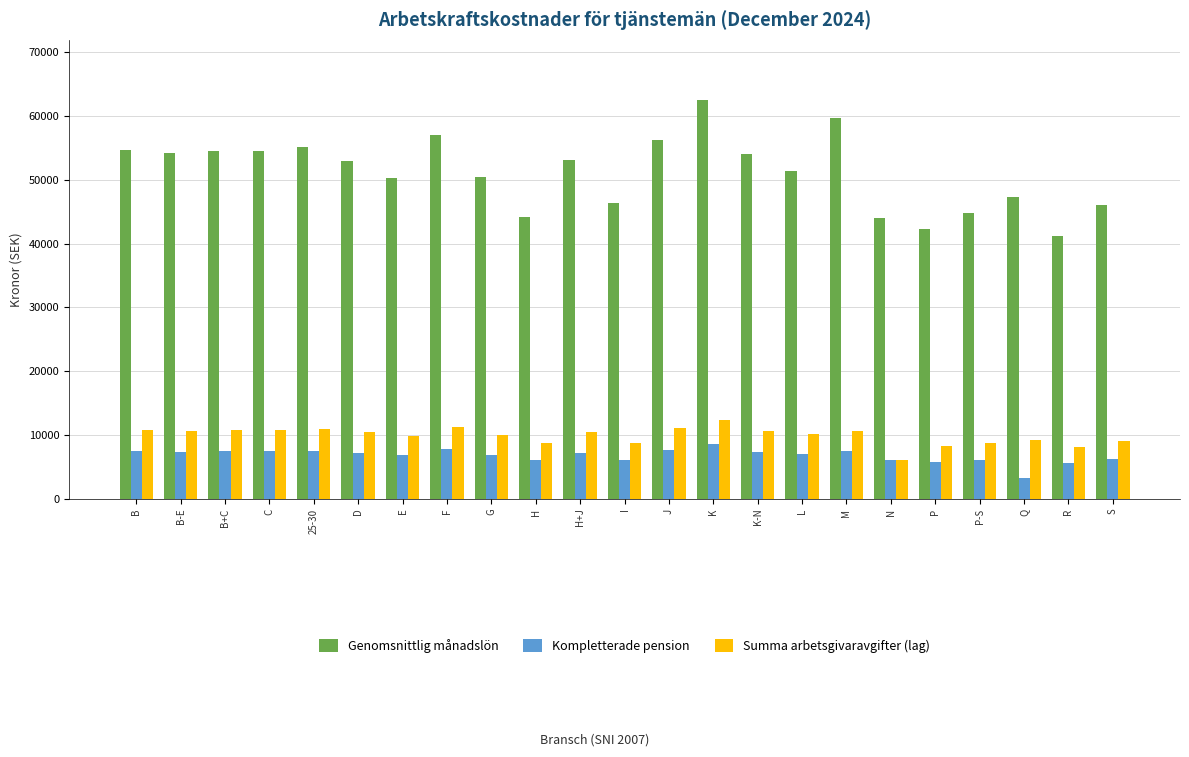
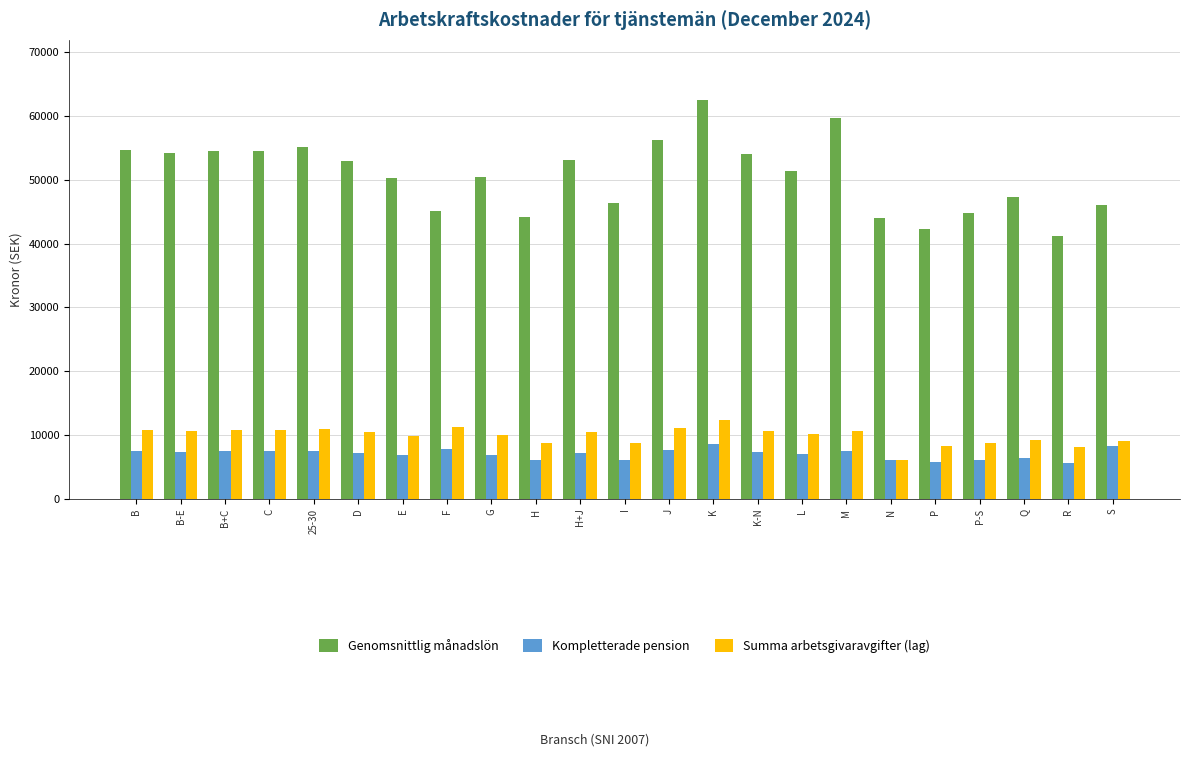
Genomsnittlig månadslön, F: 57000 -> 45000
Kompletterade pension, Q: 3000 -> 6000
Kompletterade pension, S: 6000 -> 8000
